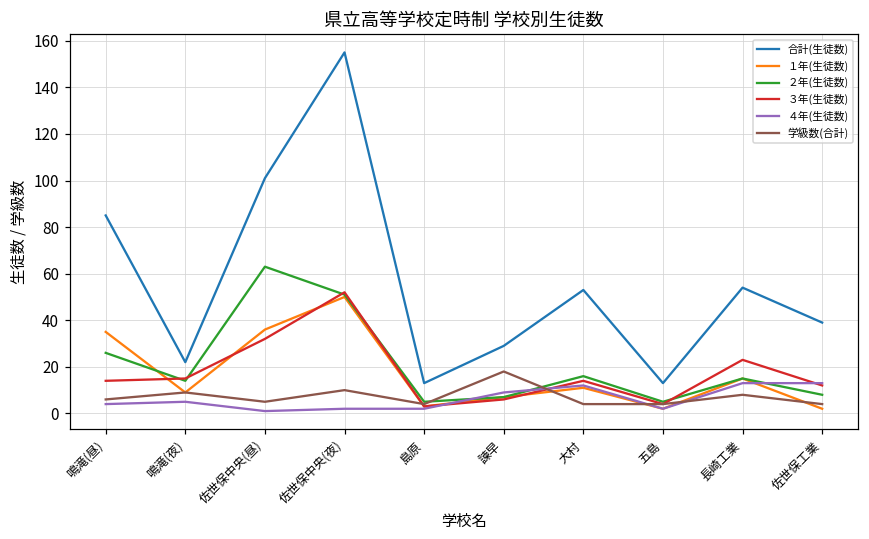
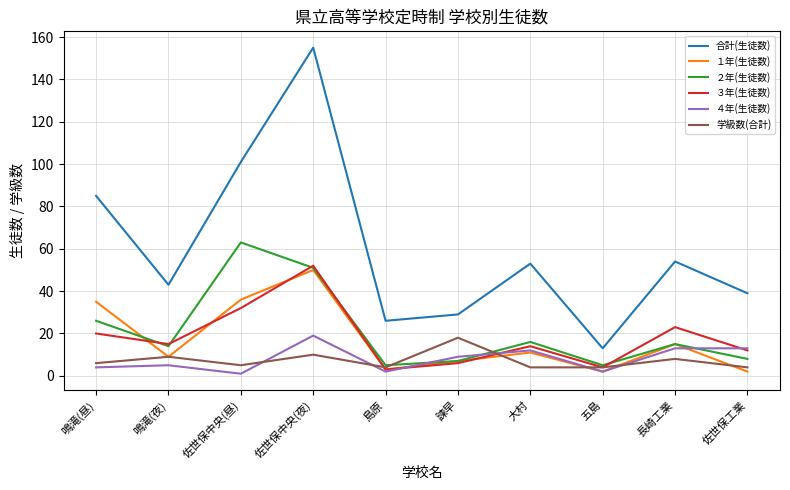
３年(生徒数), 鳴滝(昼): 14 -> 20
合計(生徒数), 鳴滝(夜): 22 -> 43
４年(生徒数), 佐世保中央(夜): 2 -> 19
合計(生徒数), 島原: 13 -> 26
